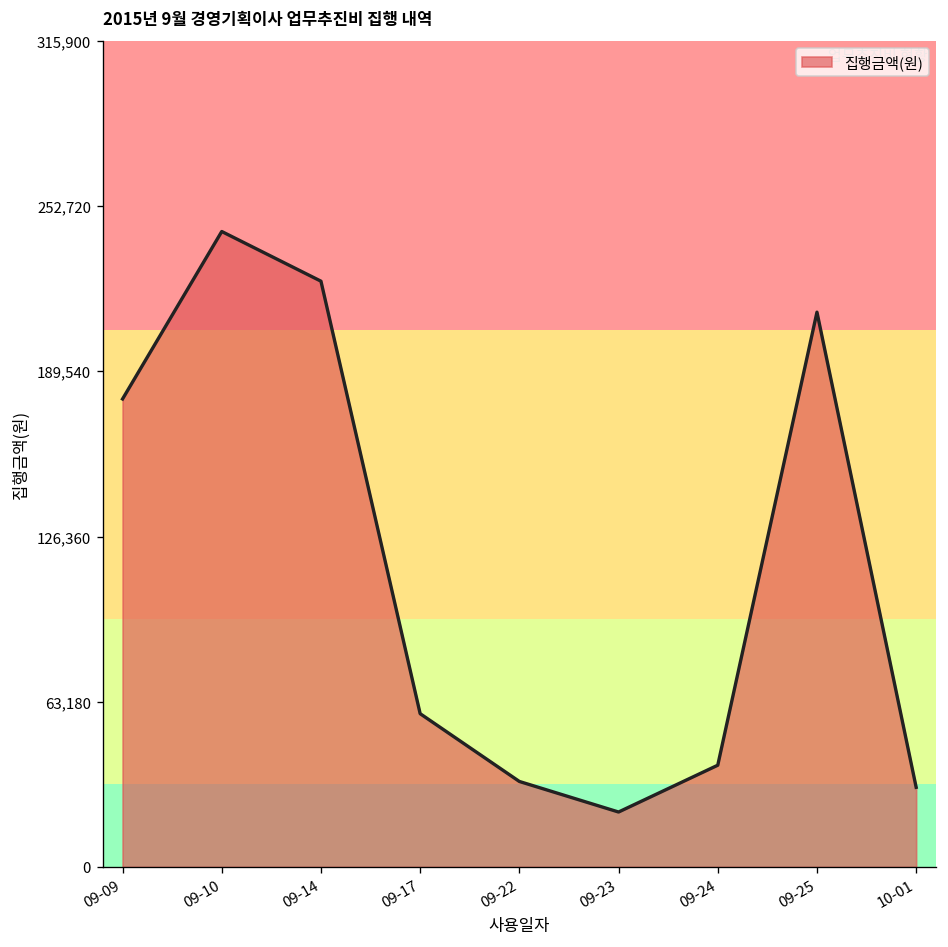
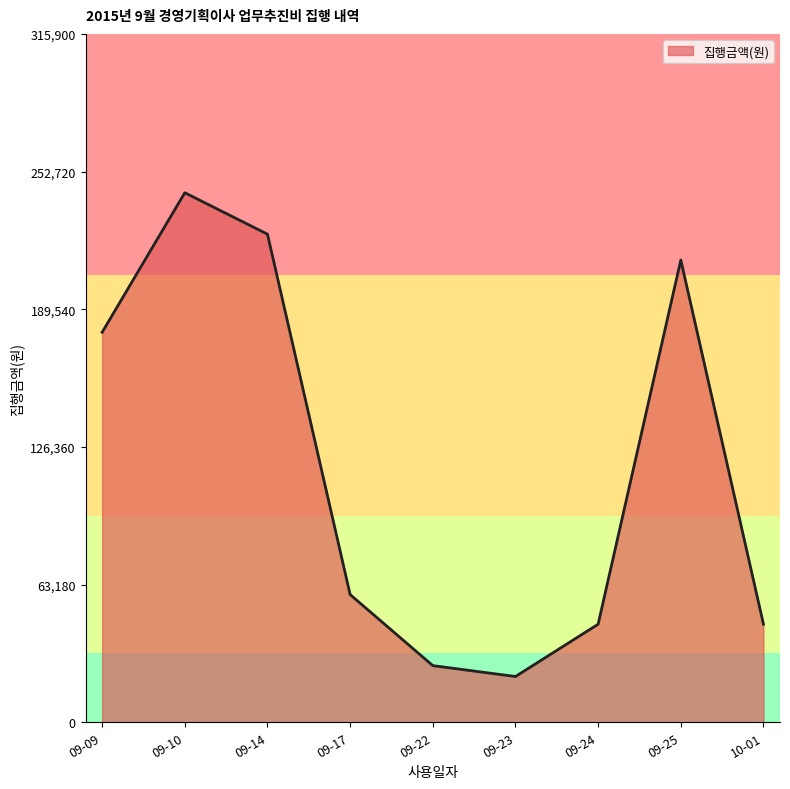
09-22: 33,000 -> 26,000
09-24: 39,000 -> 45,000
10-01: 30,000 -> 45,000
